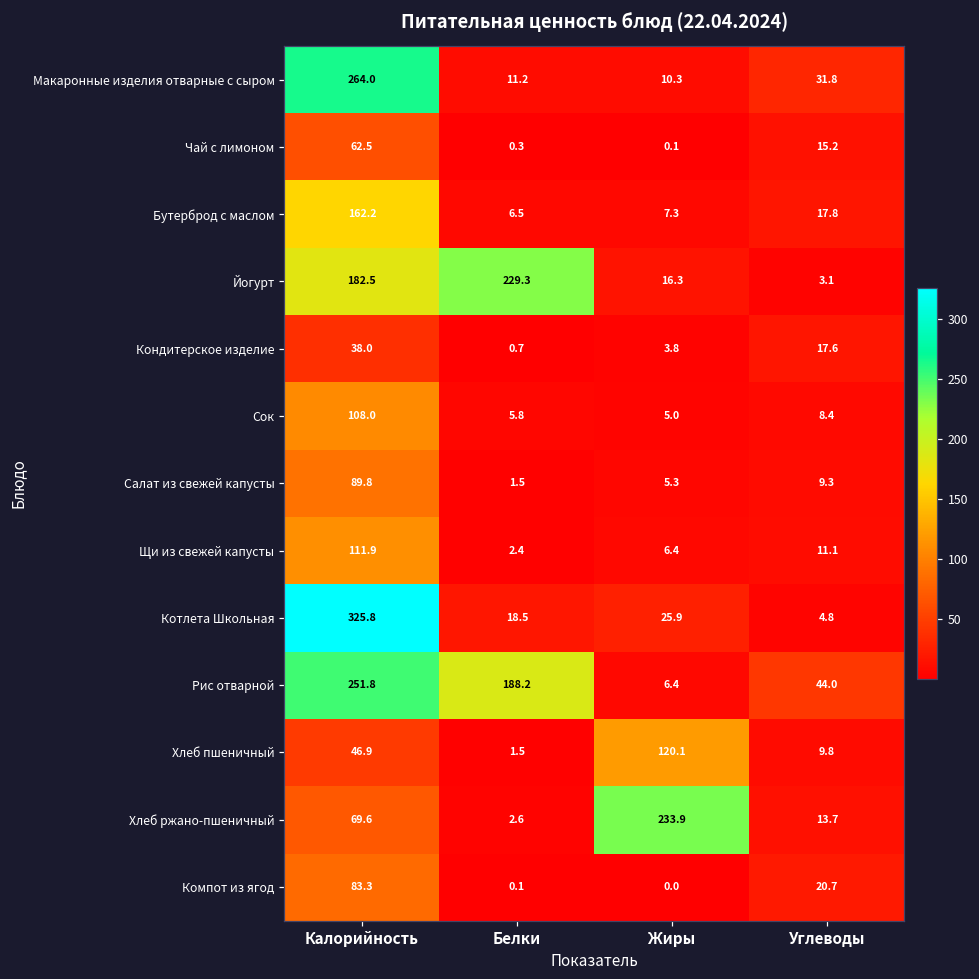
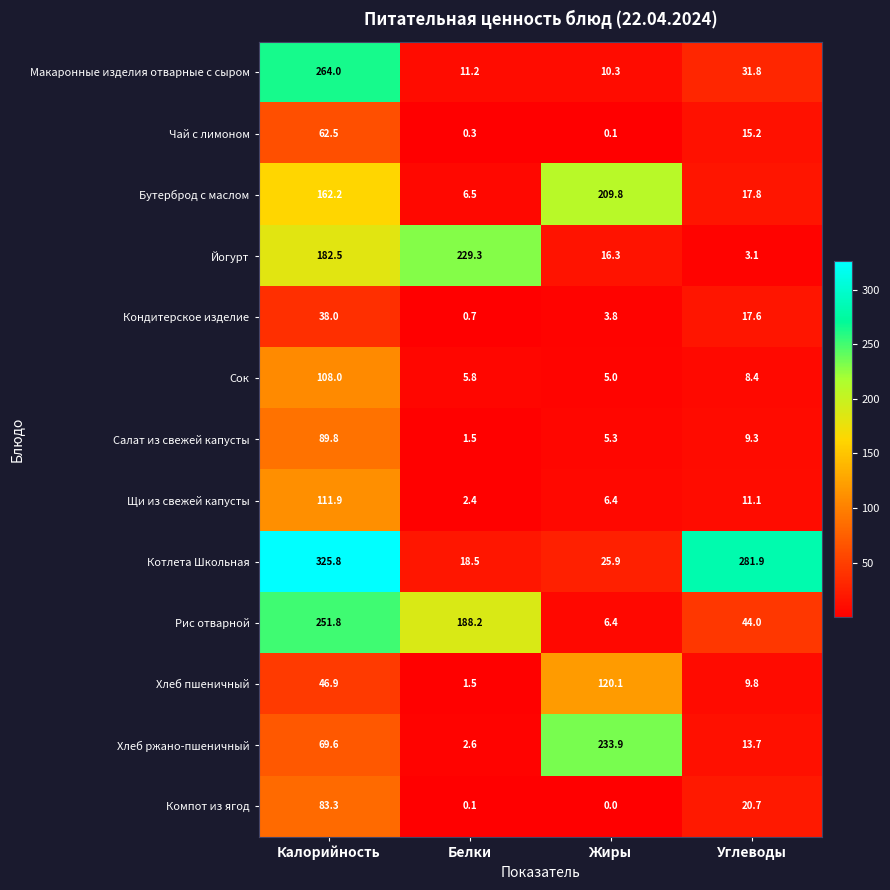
Бутерброд с маслом, Жиры: 7.3 -> 209.8
Котлета Школьная, Углеводы: 4.8 -> 281.9
